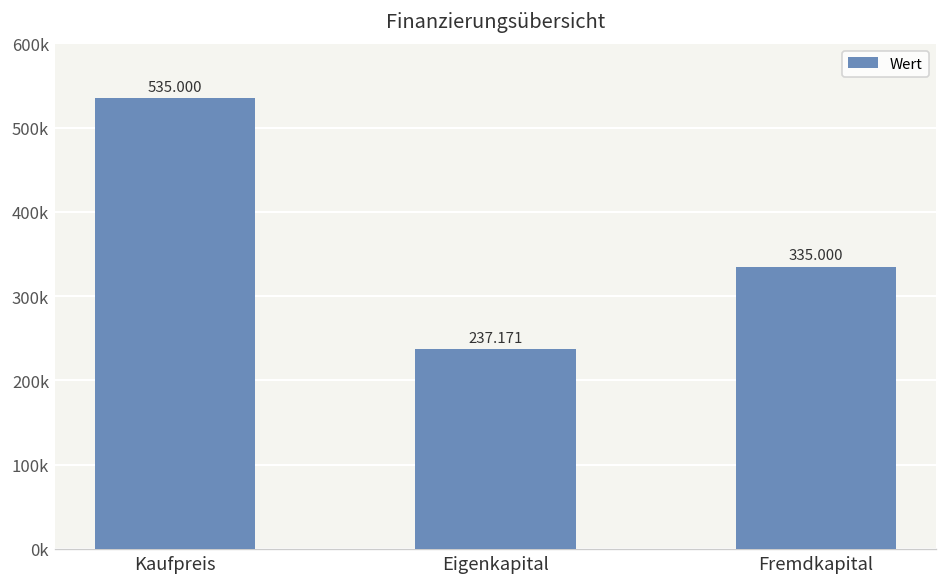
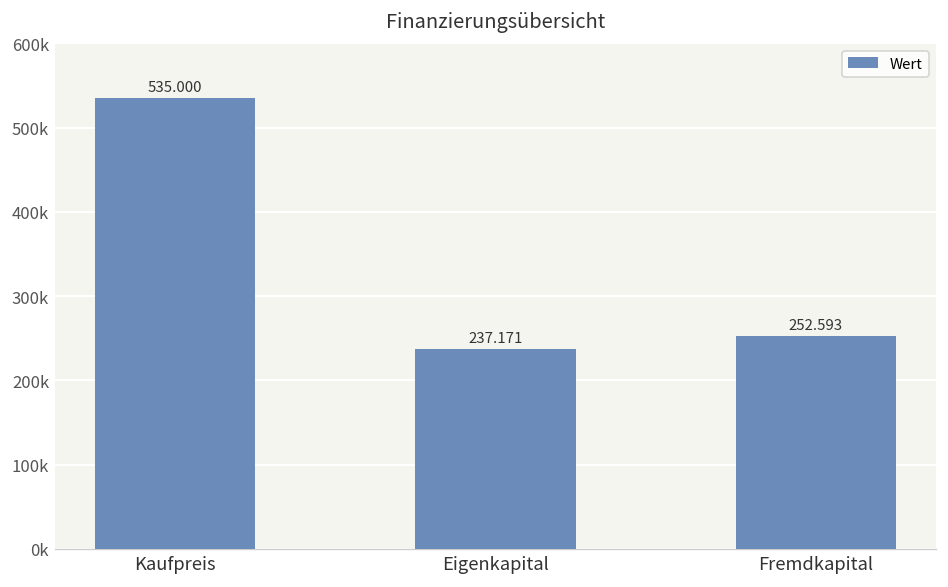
Fremdkapital: 335.000 -> 252.593
